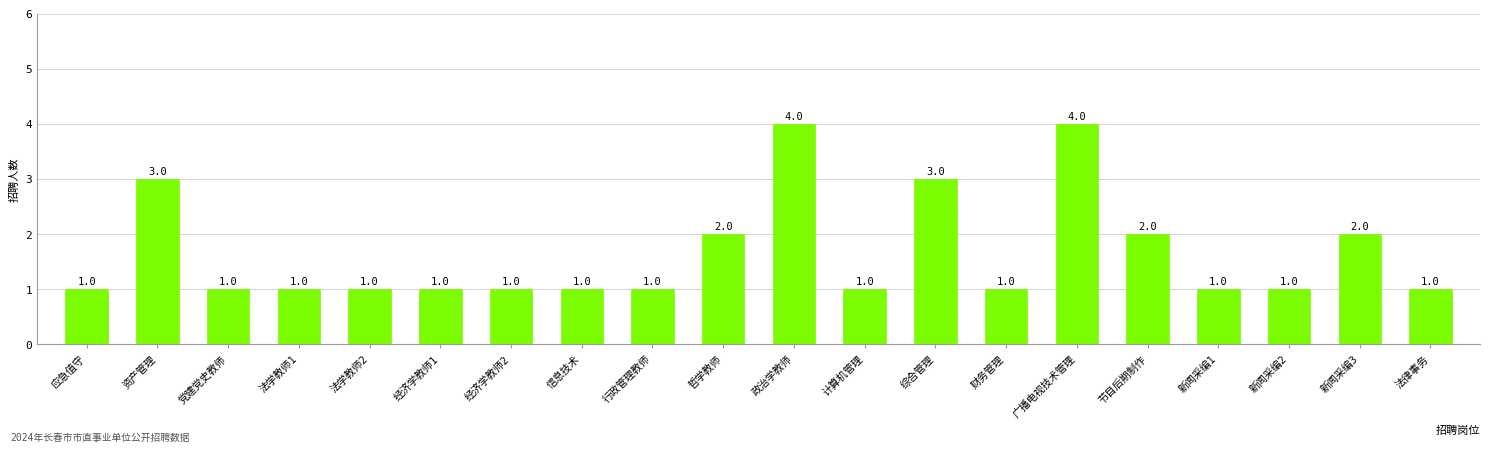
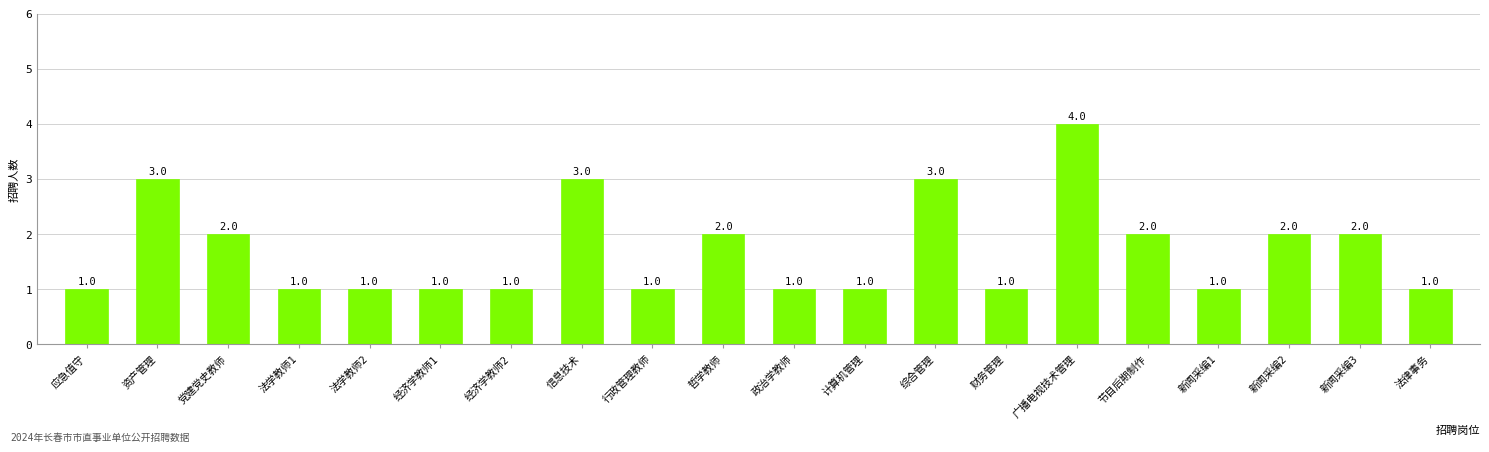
党建党史教师: 1.0 -> 2.0
信息技术: 1.0 -> 3.0
政治学教师: 4.0 -> 1.0
新闻采编2: 1.0 -> 2.0
